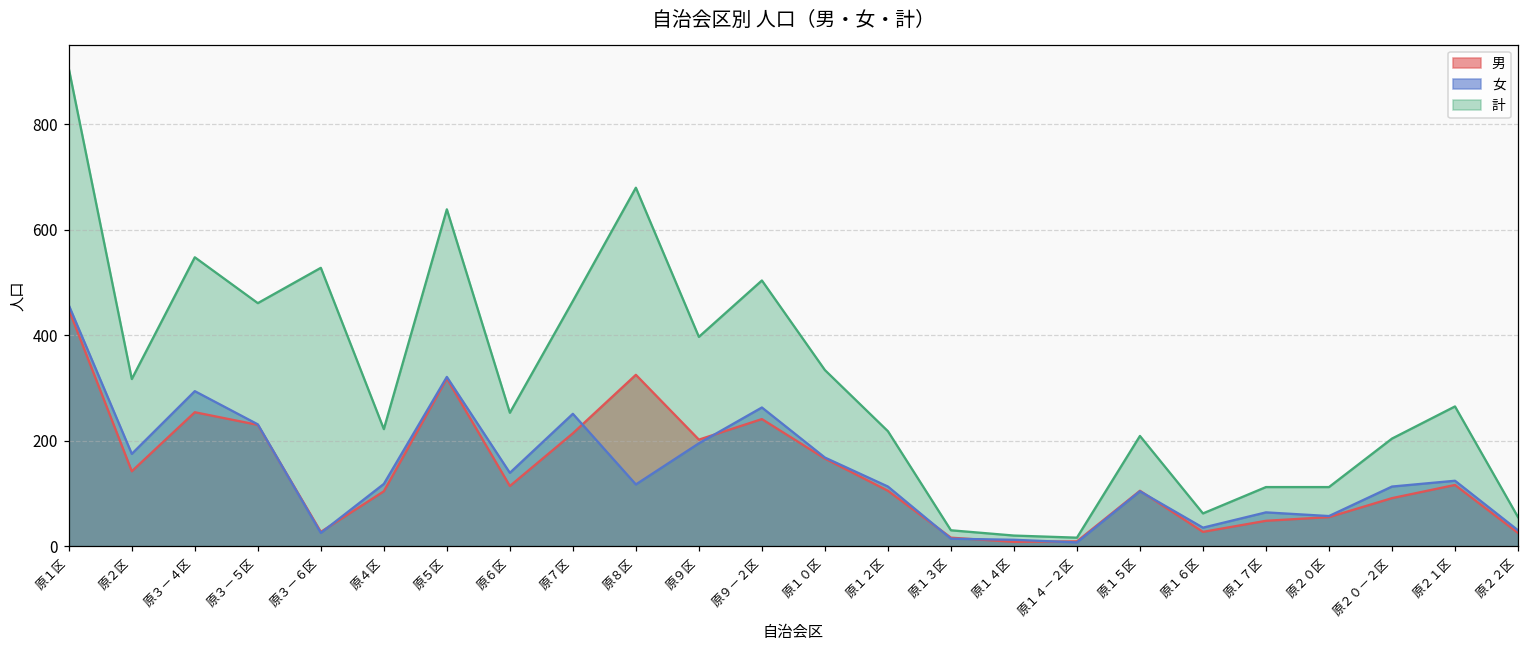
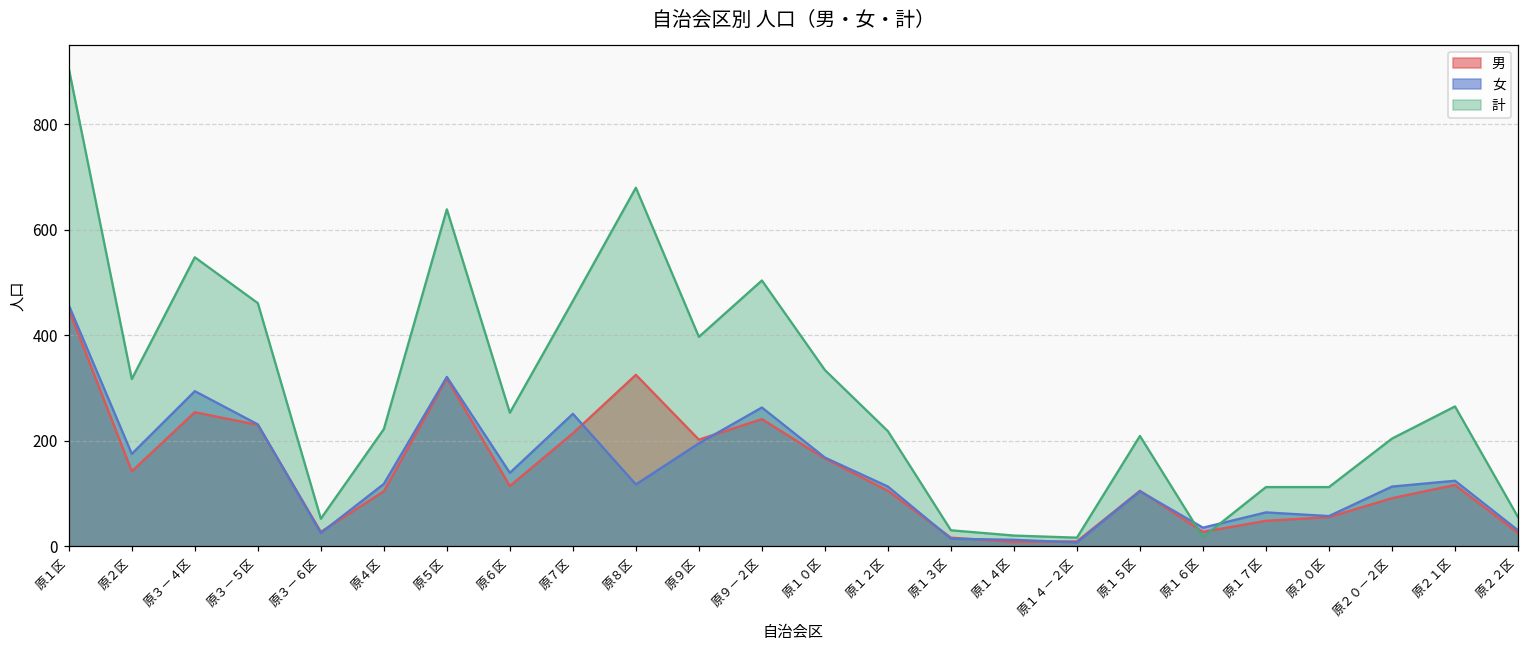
計, 原３－６区: 530 -> 50
計, 原１６区: 60 -> 20
